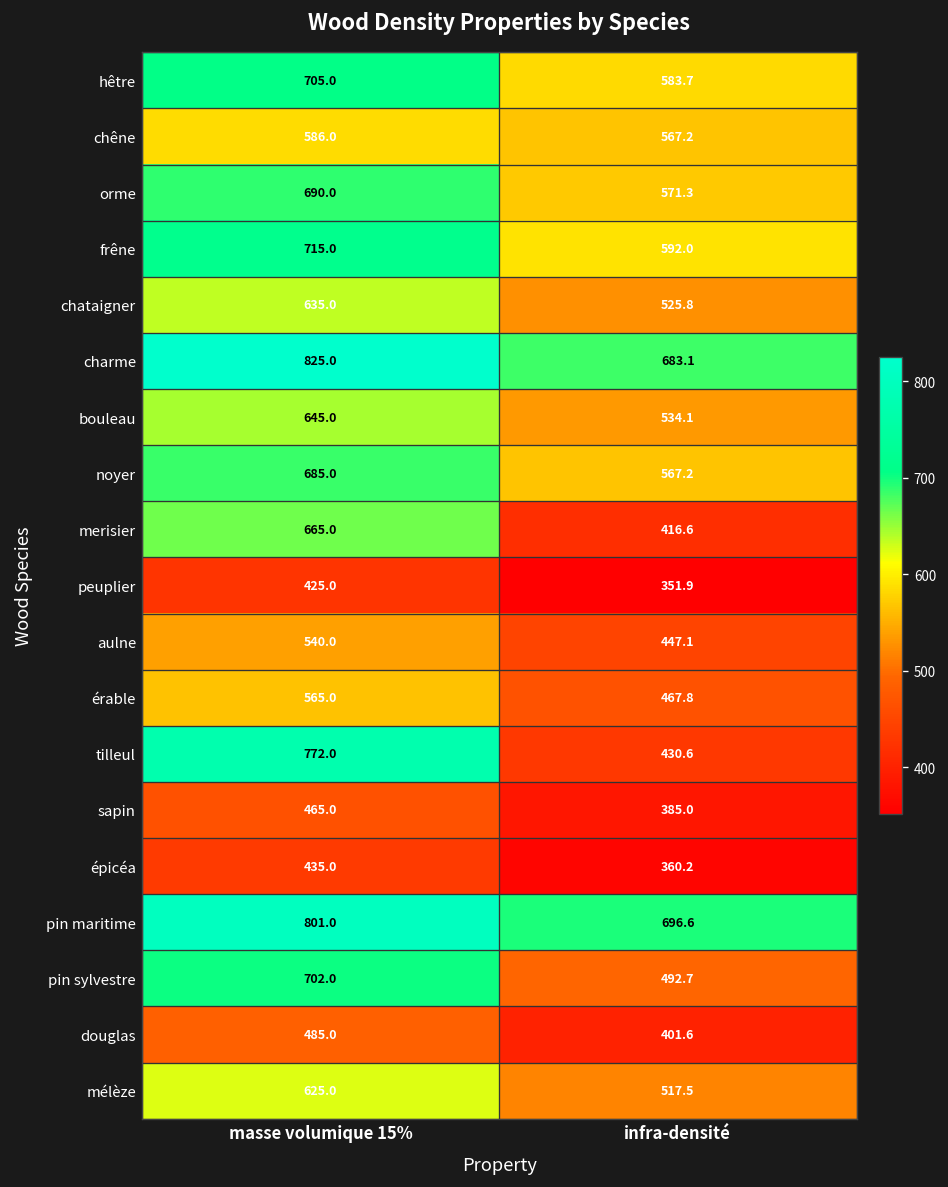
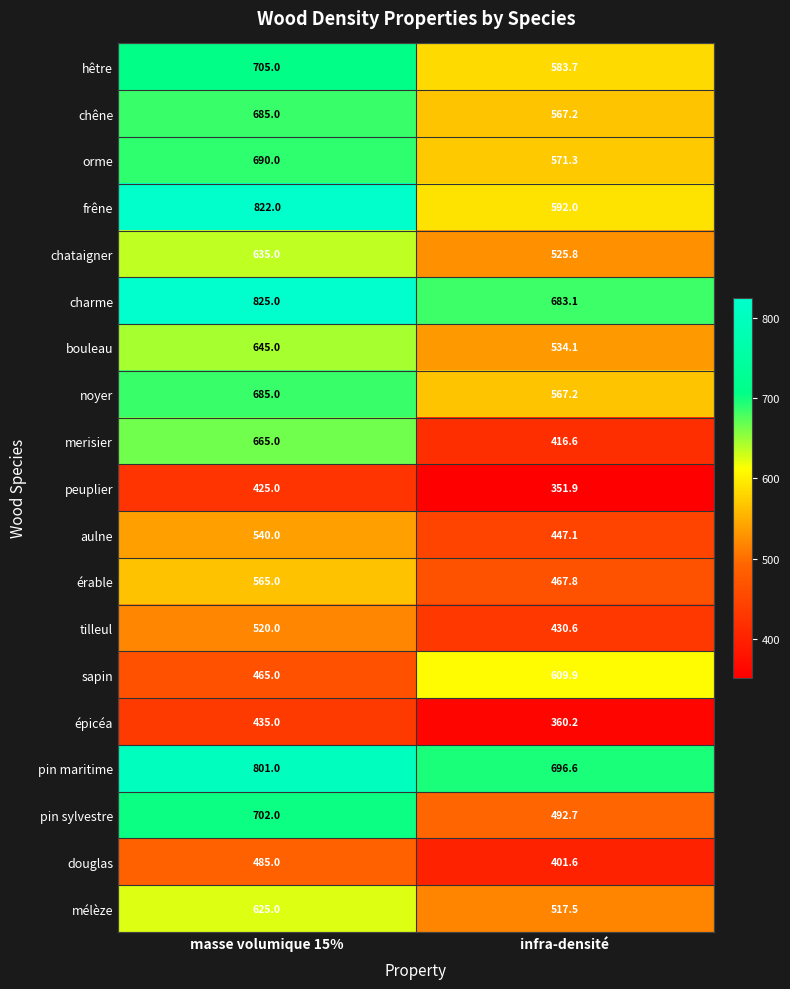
chêne, masse volumique 15%: 586.0 -> 685.0
frêne, masse volumique 15%: 715.0 -> 822.0
tilleul, masse volumique 15%: 772.0 -> 520.0
sapin, infra-densité: 385.0 -> 609.9
